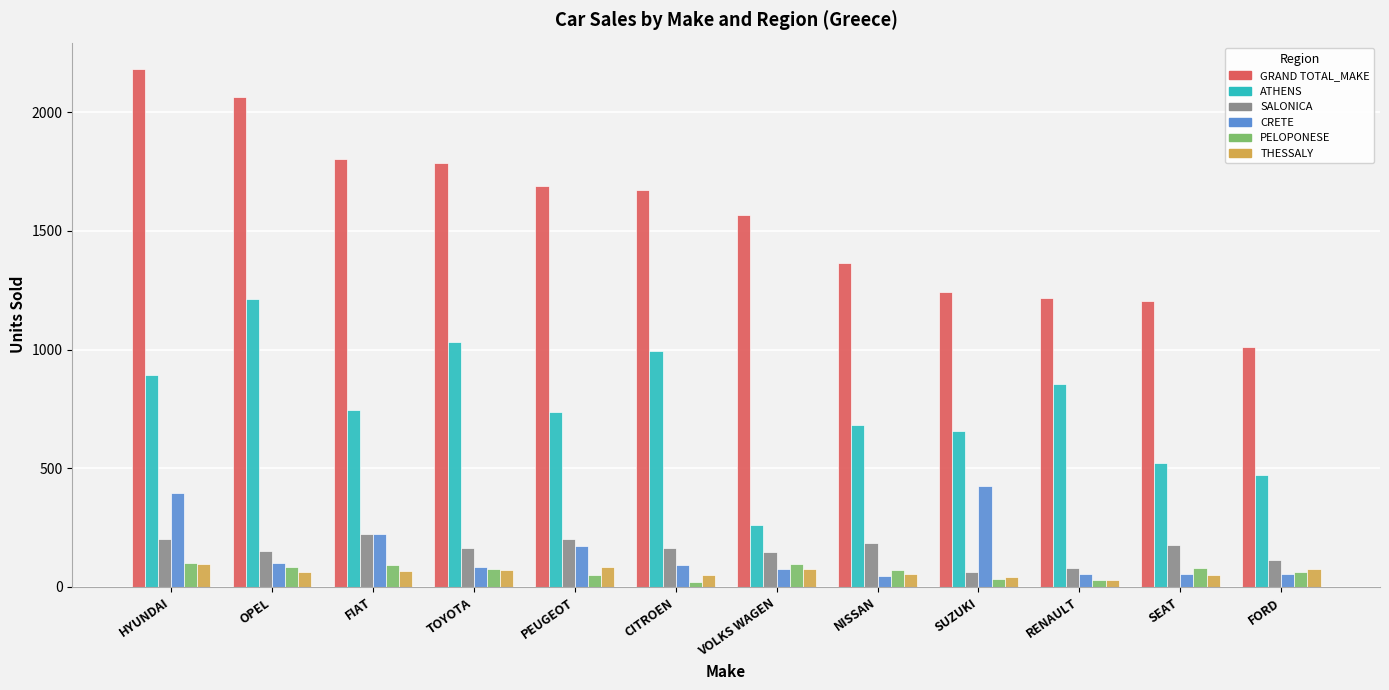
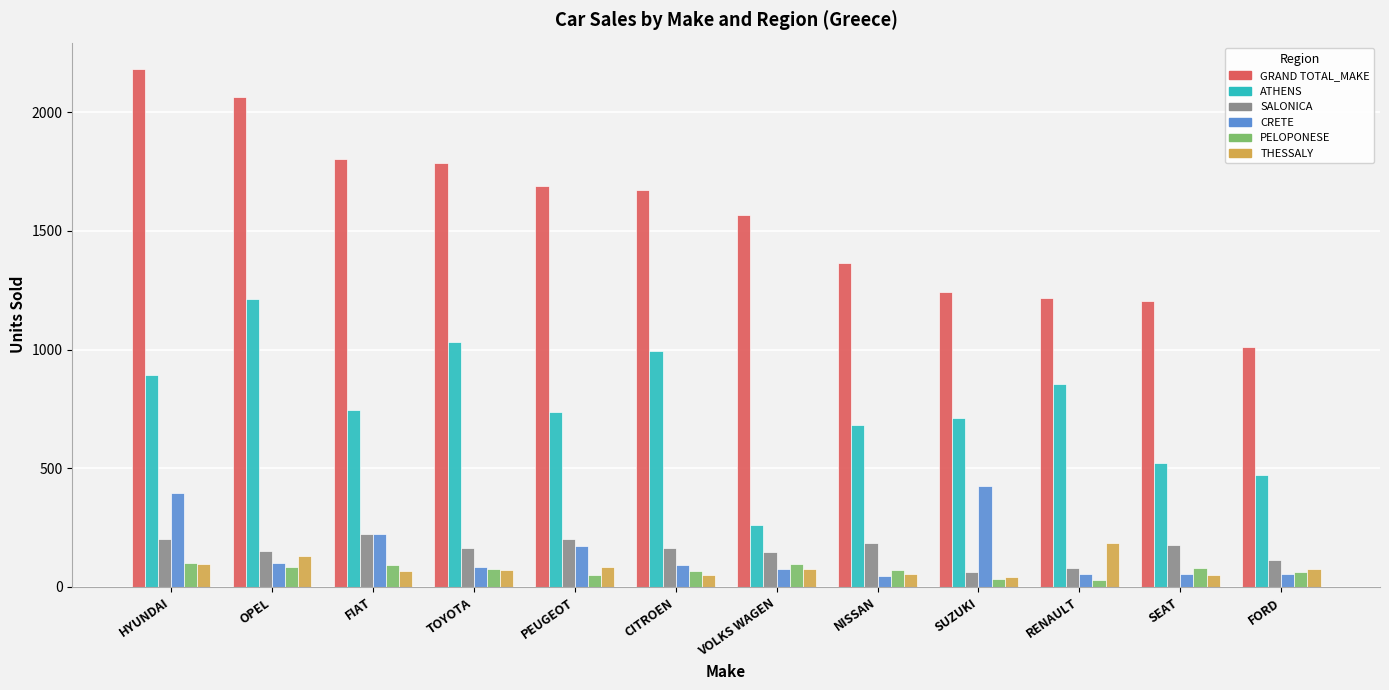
THESSALY, OPEL: 60 -> 130
PELOPONESE, CITROEN: 20 -> 70
ATHENS, SUZUKI: 660 -> 710
THESSALY, RENAULT: 30 -> 180
